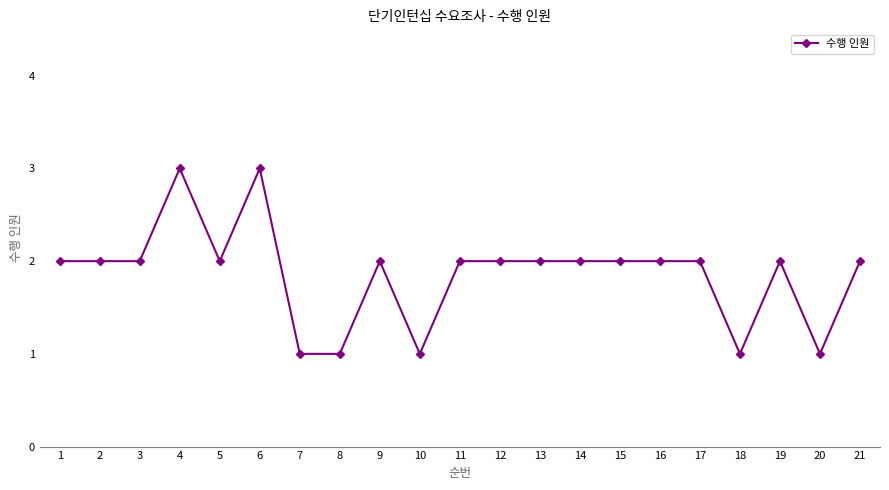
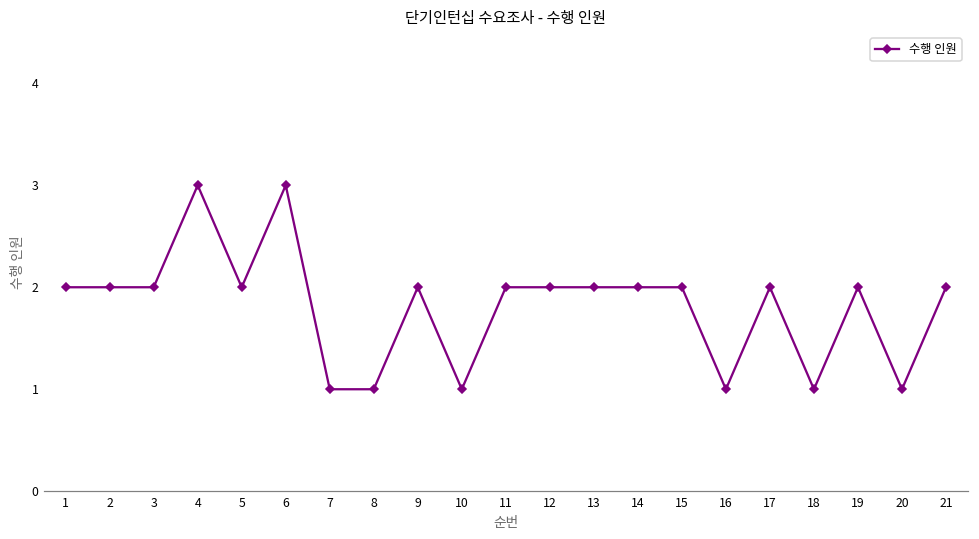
16: 2 -> 1
